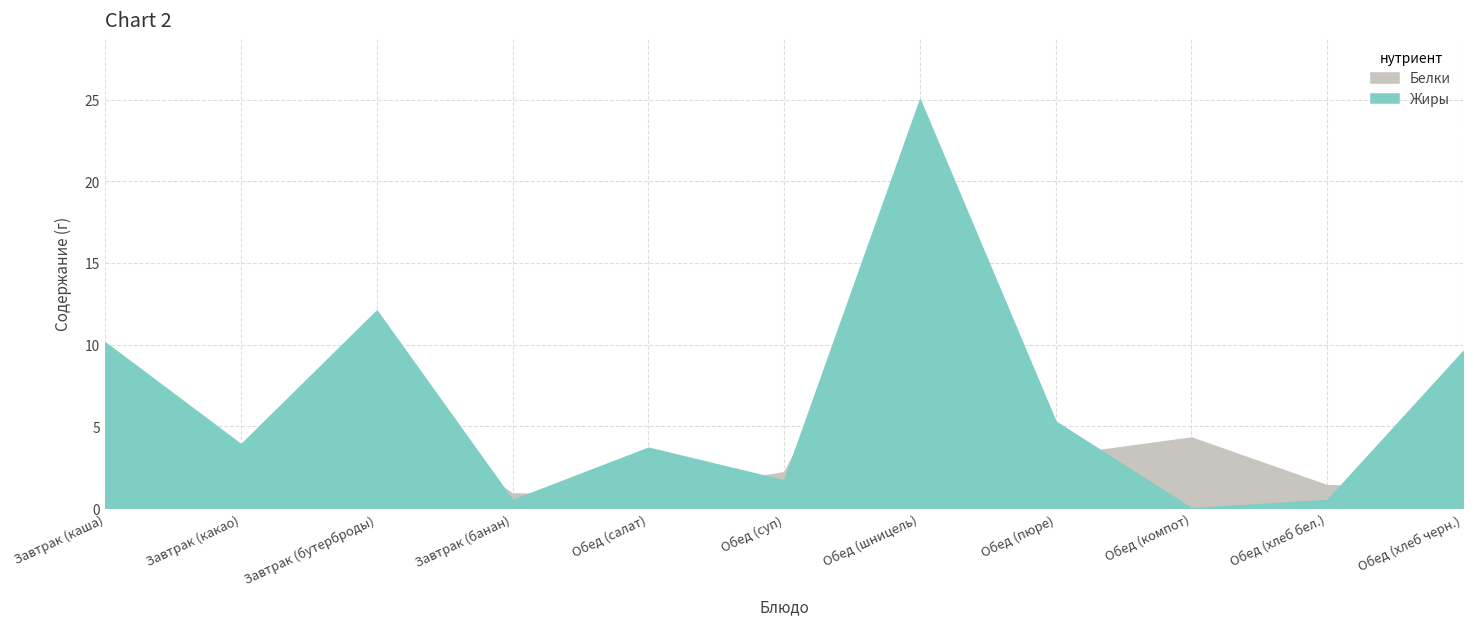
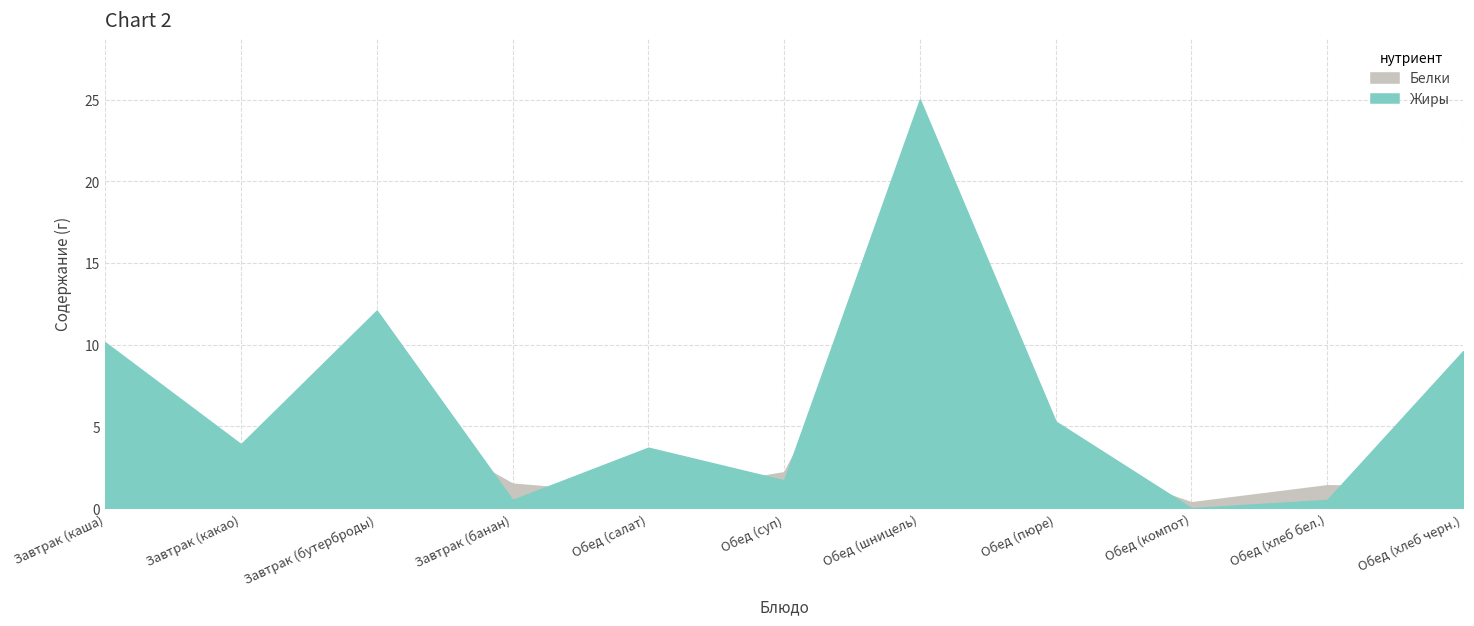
Белки, Завтрак (банан): 0.9 -> 1.5
Белки, Обед (компот): 4.3 -> 0.4
